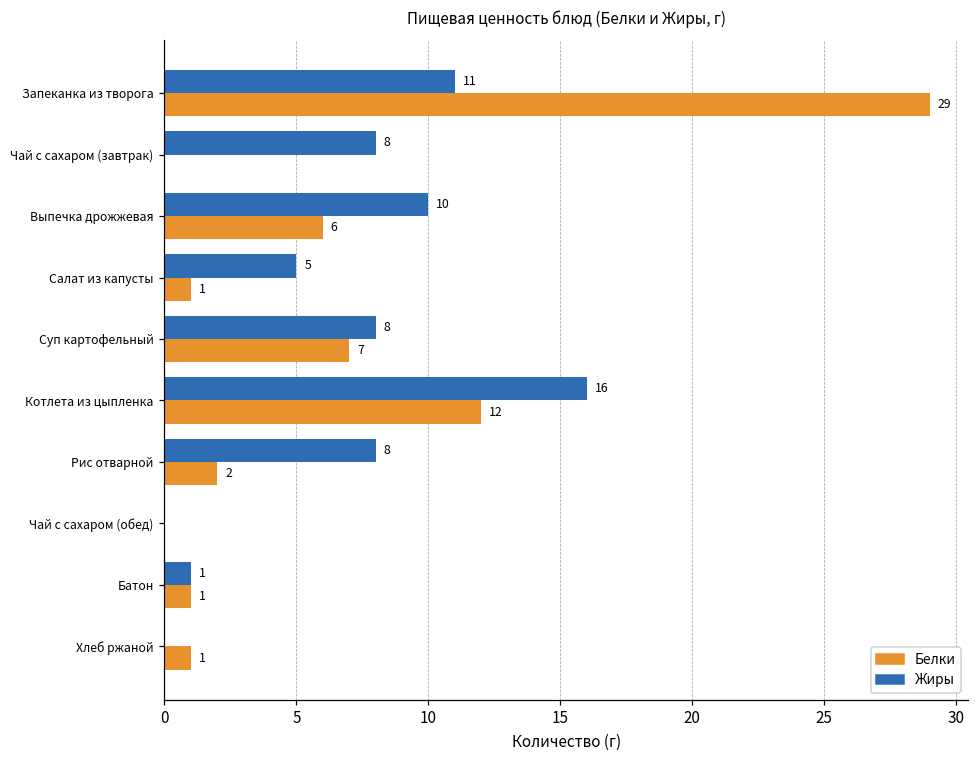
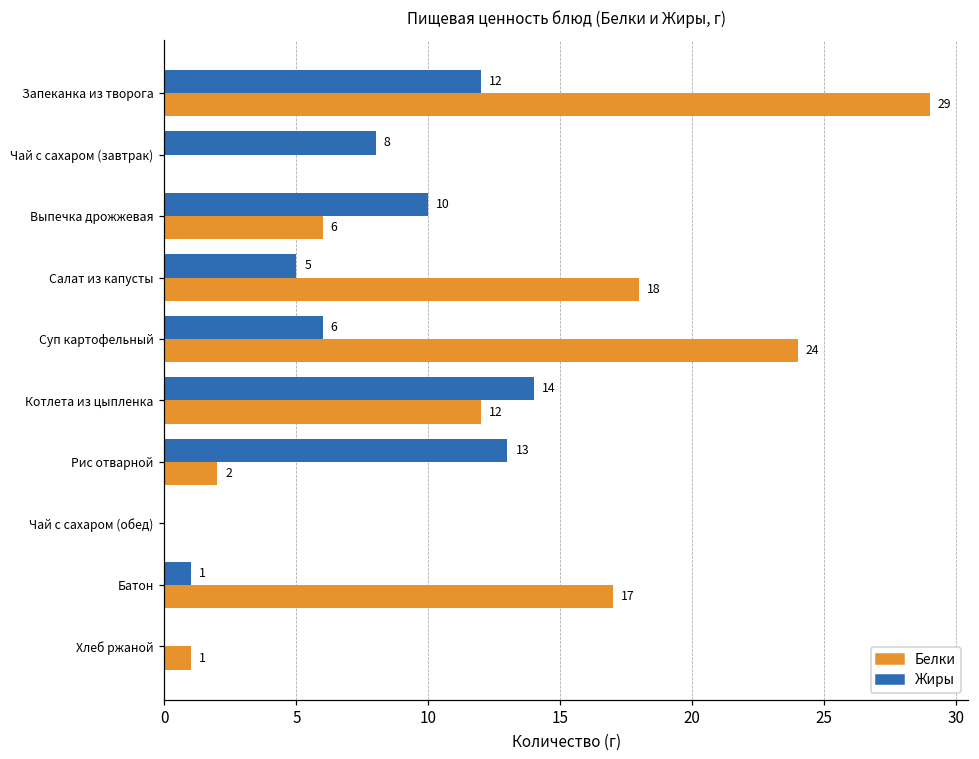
Жиры, Запеканка из творога: 11 -> 12
Белки, Салат из капусты: 1 -> 18
Жиры, Суп картофельный: 8 -> 6
Белки, Суп картофельный: 7 -> 24
Жиры, Котлета из цыпленка: 16 -> 14
Жиры, Рис отварной: 8 -> 13
Белки, Батон: 1 -> 17
